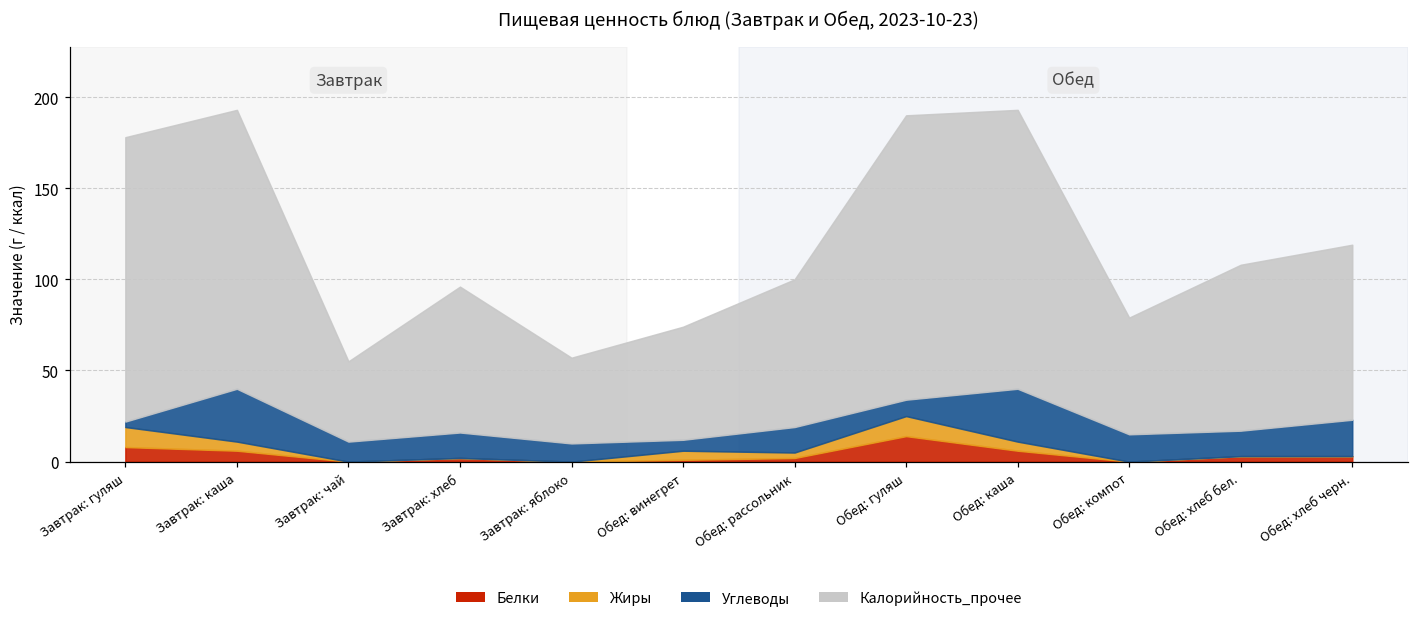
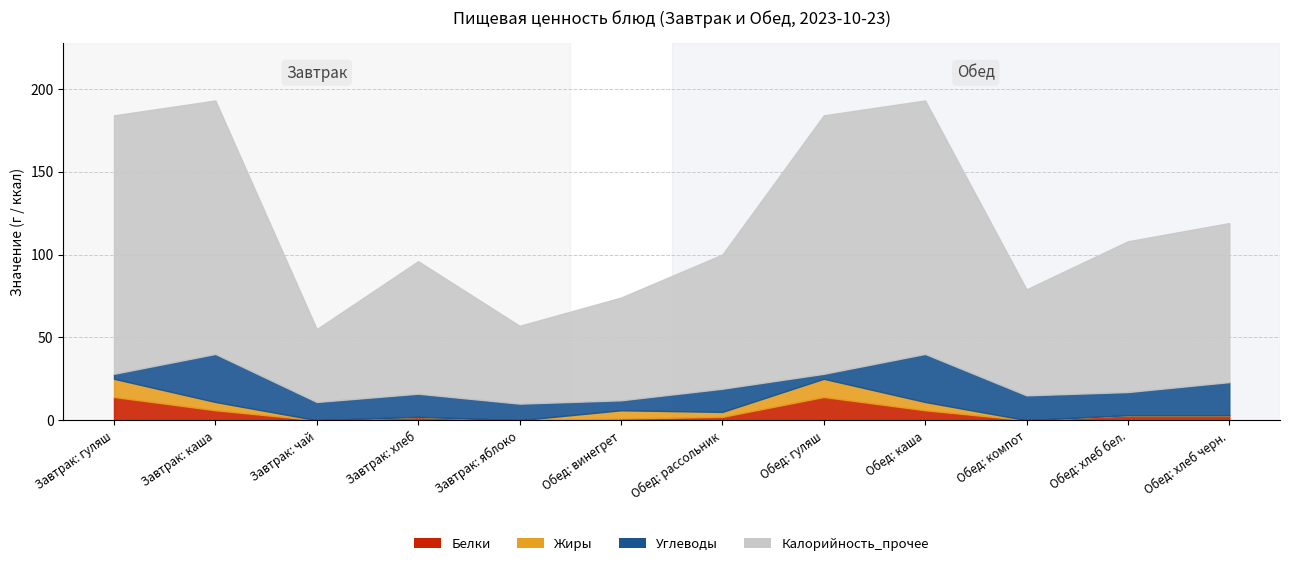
Белки, Завтрак: гуляш: 8 -> 14
Углеводы, Обед: гуляш: 9 -> 3
